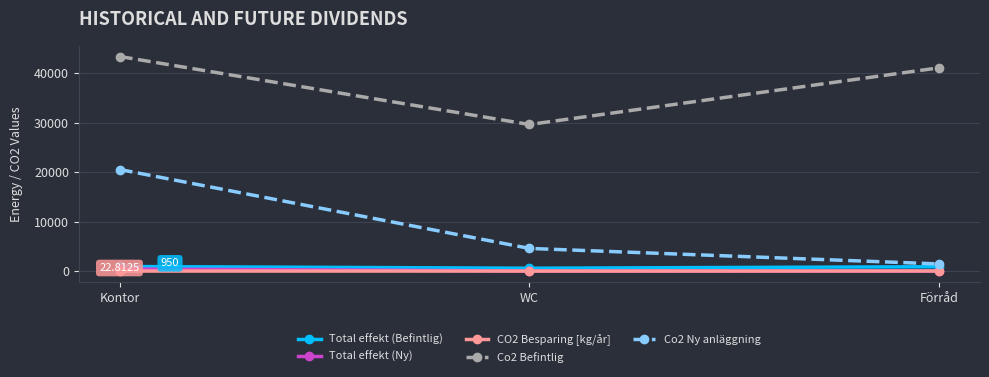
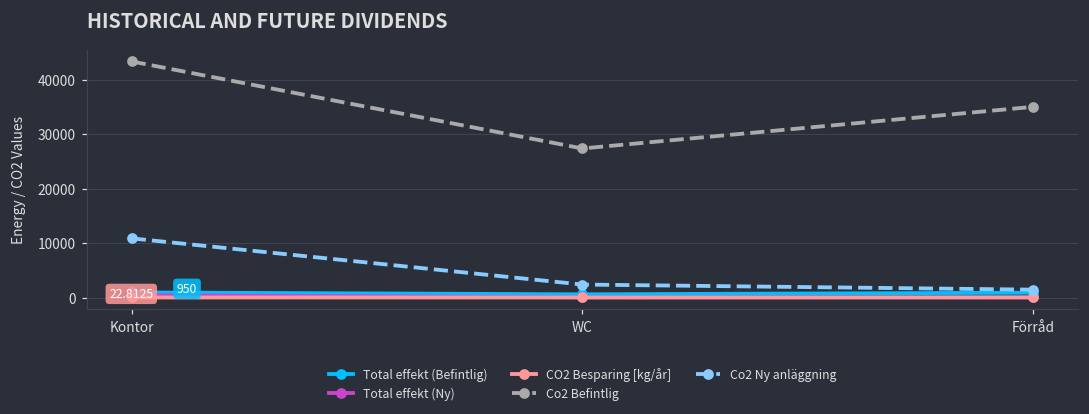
Co2 Ny anläggning, Kontor: 21000 -> 11000
Co2 Befintlig, WC: 30000 -> 27000
Co2 Ny anläggning, WC: 5000 -> 2000
Co2 Befintlig, Förråd: 41000 -> 35000
